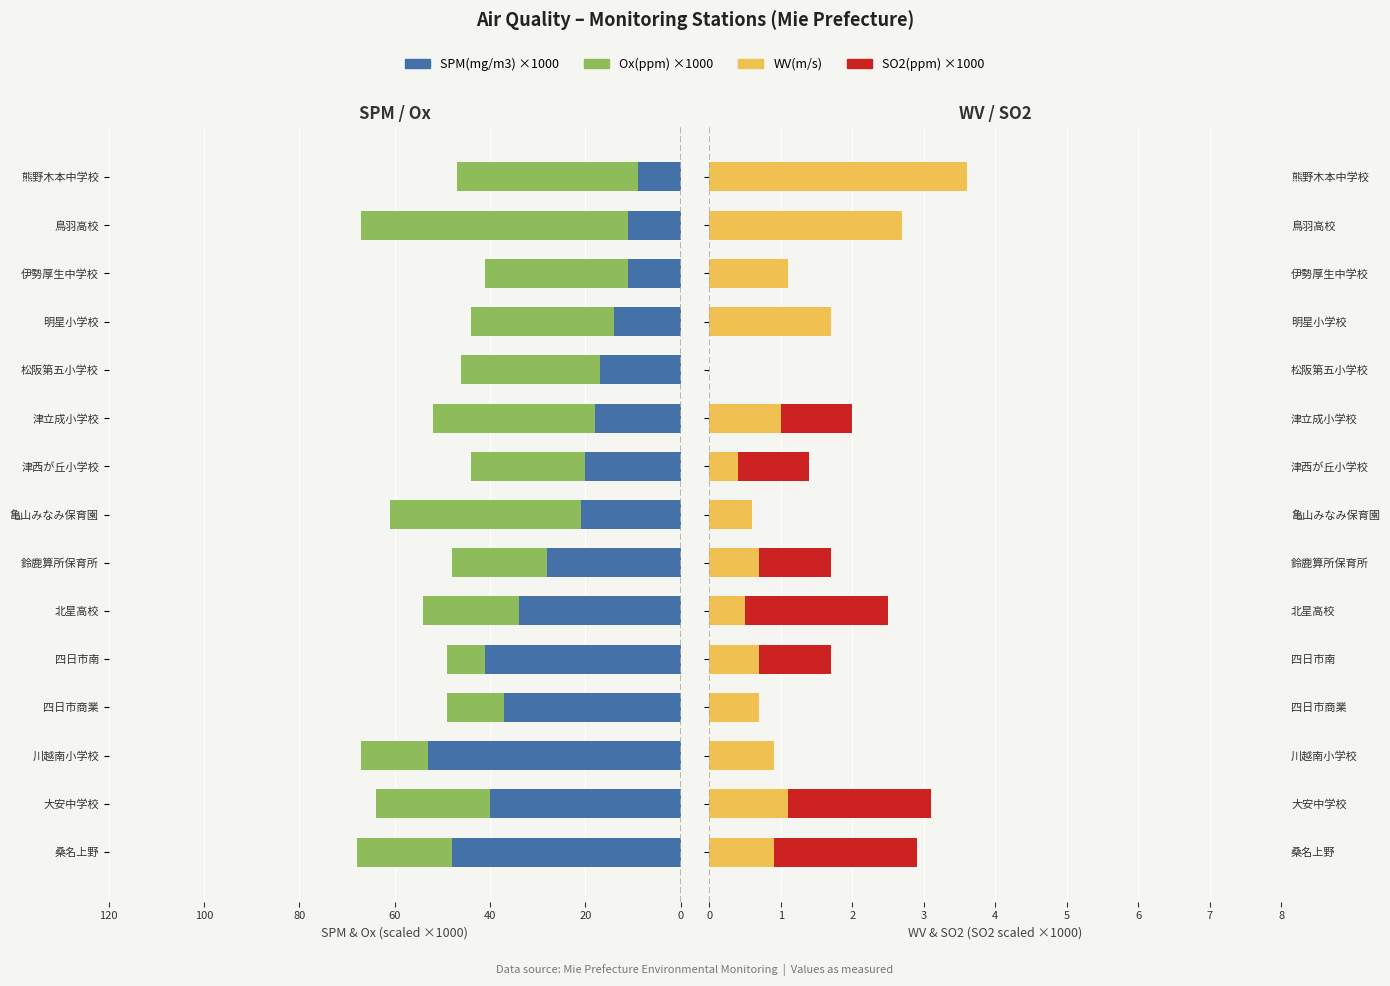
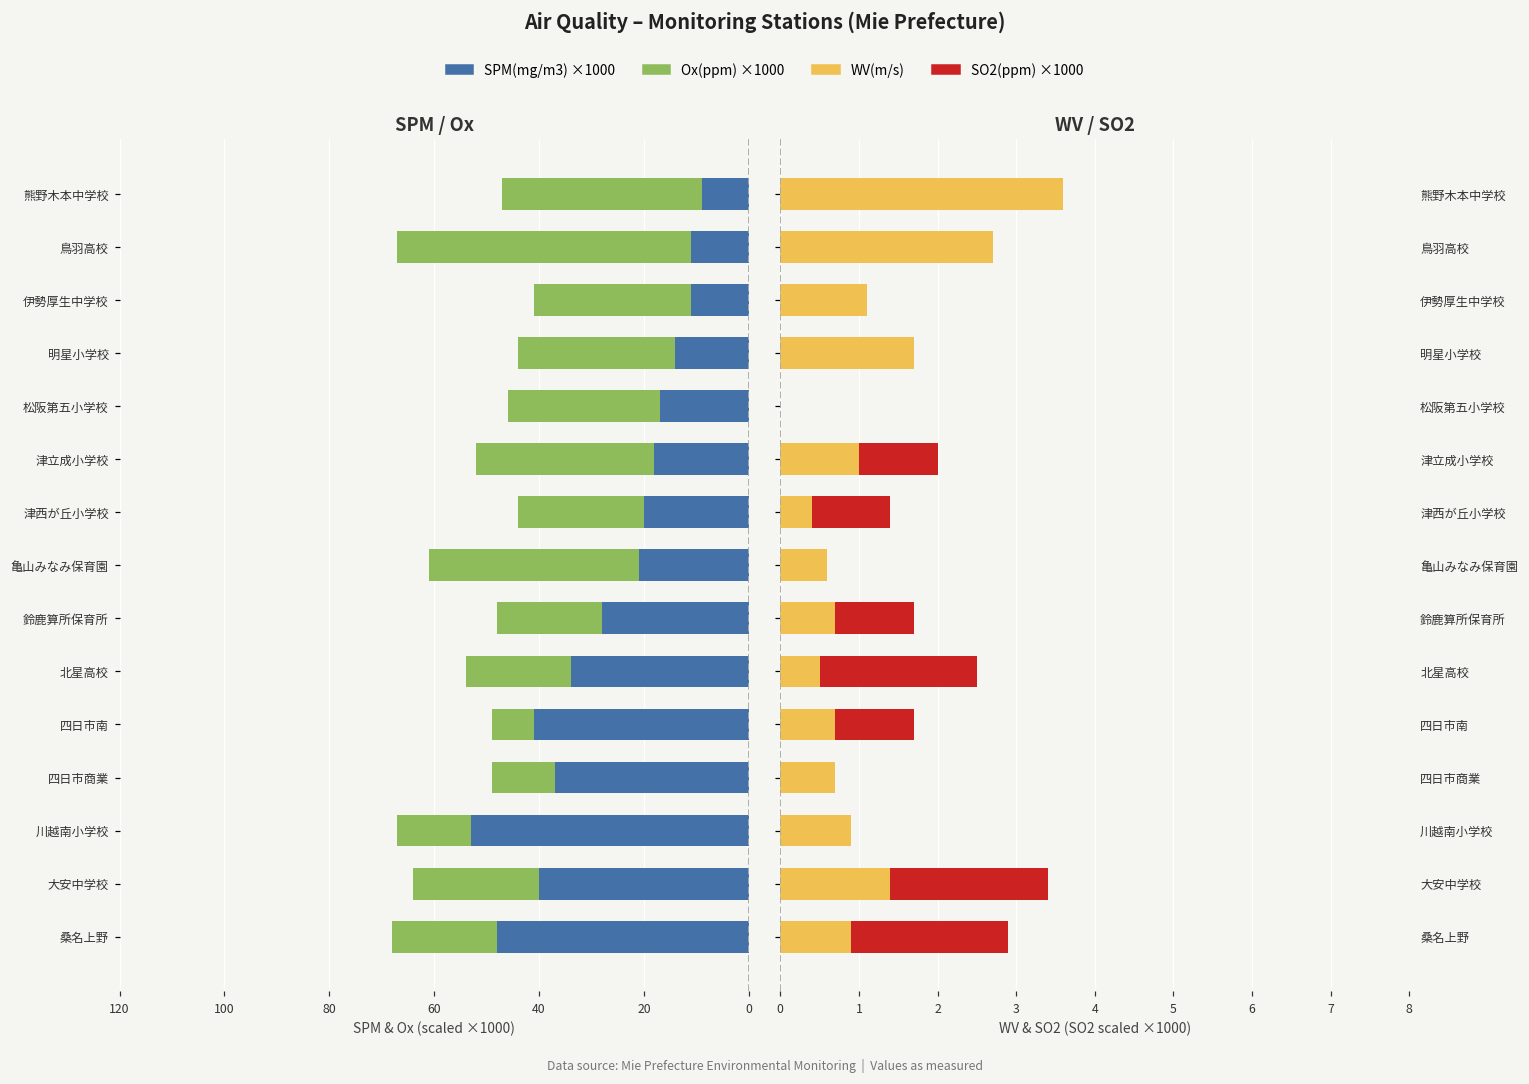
WV / SO2, WV(m/s), 大安中学校: 1.1 -> 1.4
